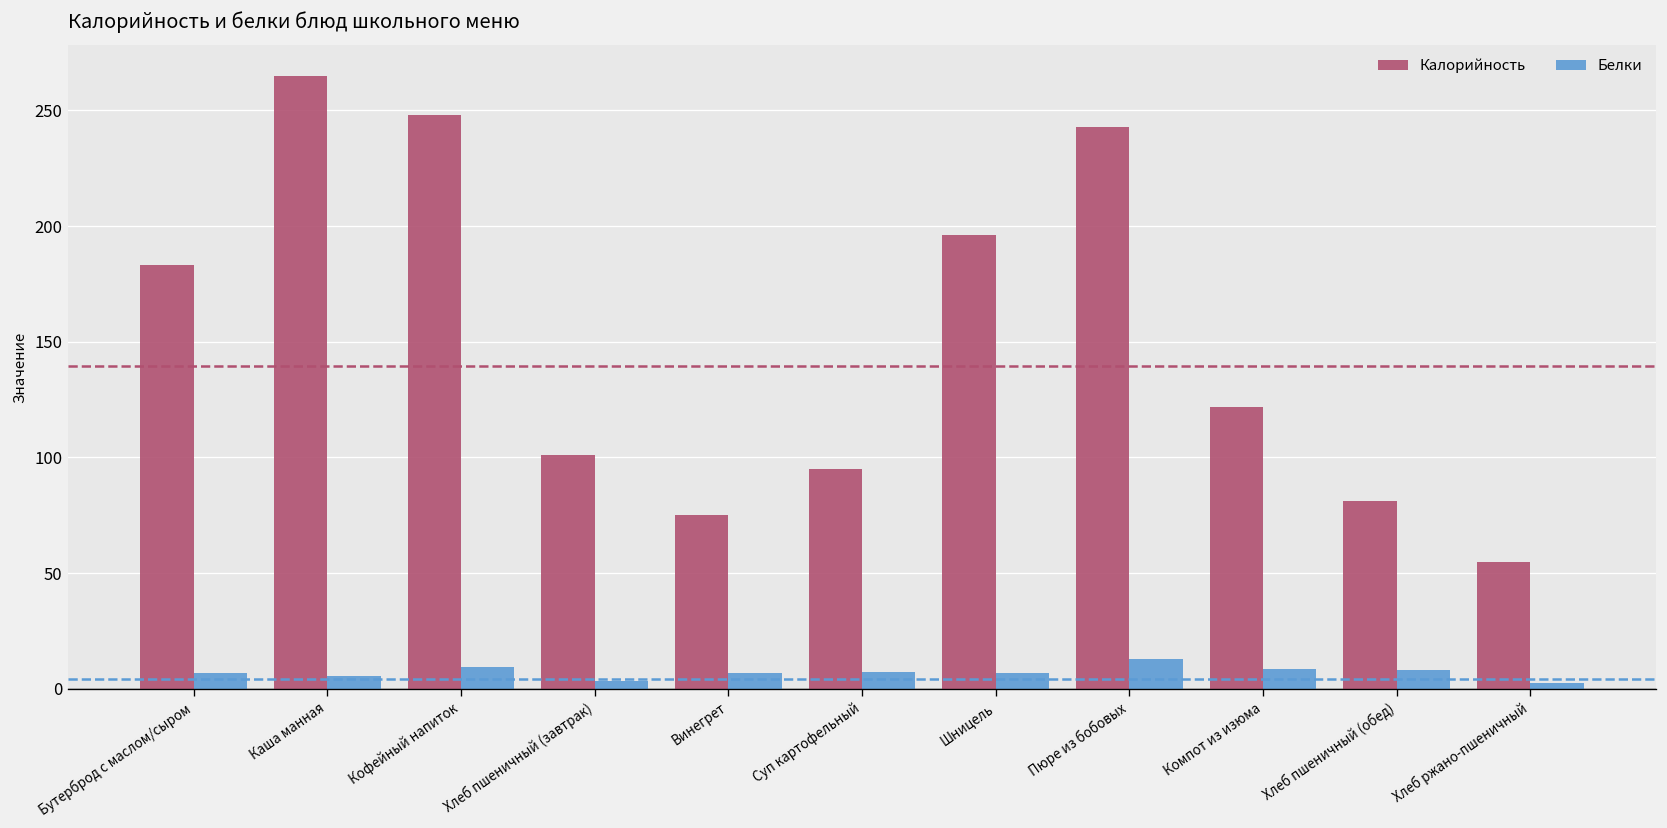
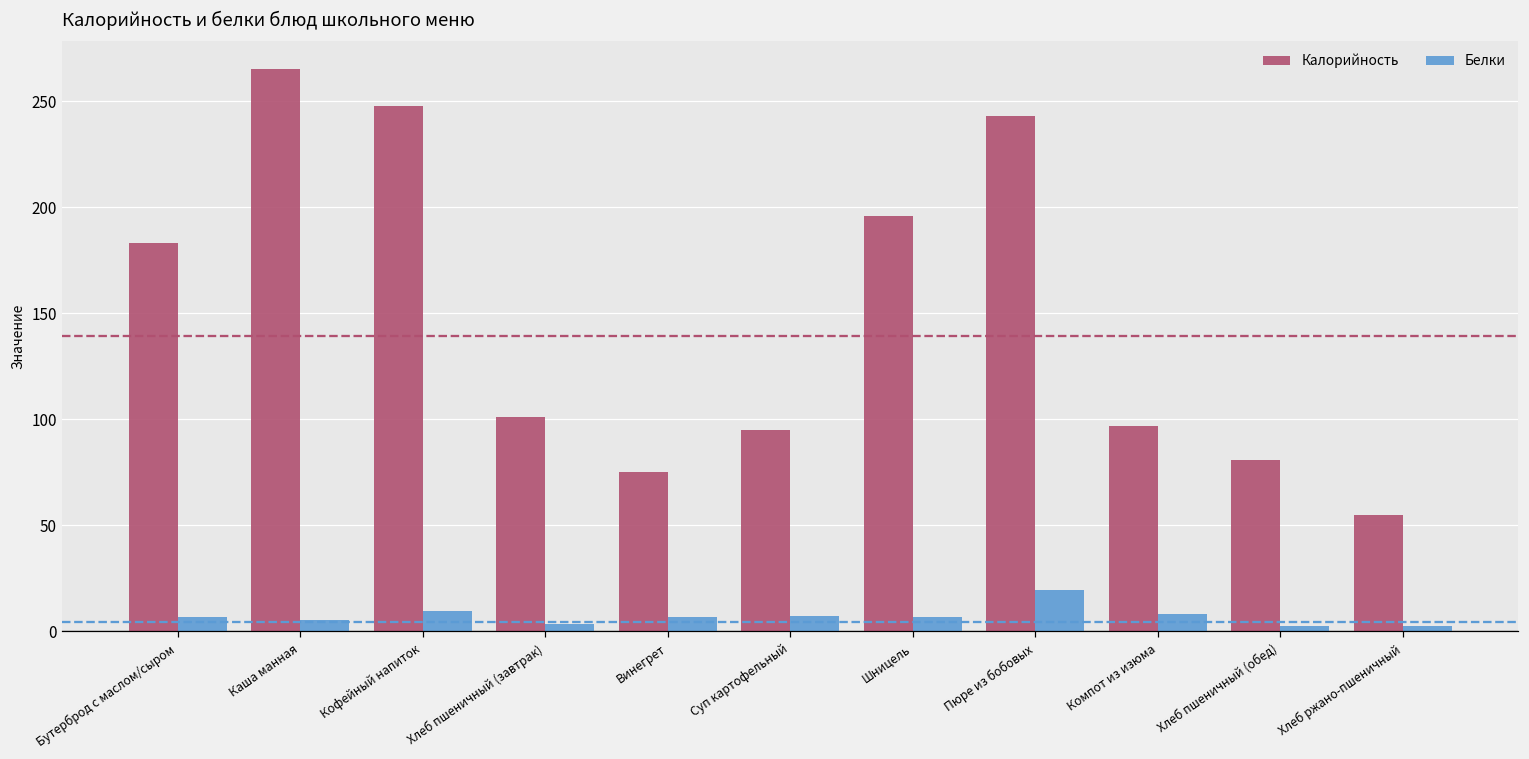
Белки, Пюре из бобовых: 13 -> 19
Калорийность, Компот из изюма: 122 -> 97
Белки, Хлеб пшеничный (обед): 8 -> 2
